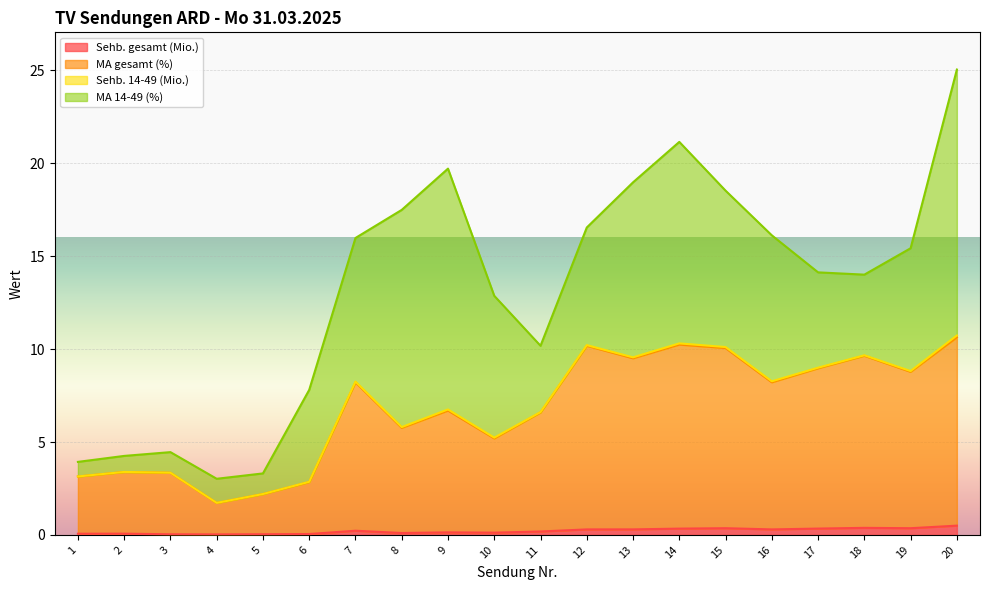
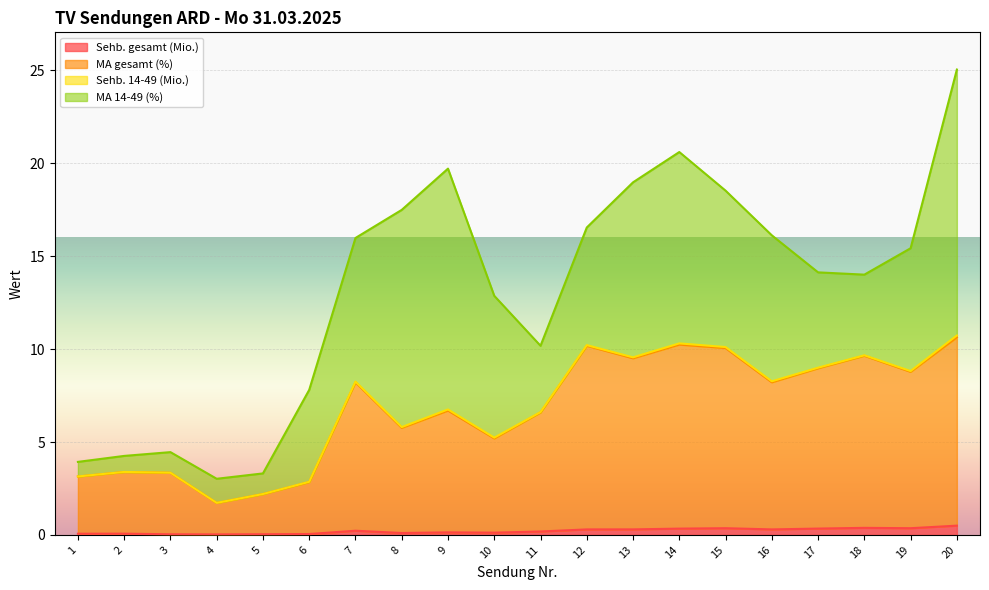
MA 14-49 (%), 14: 10.8 -> 10.3
